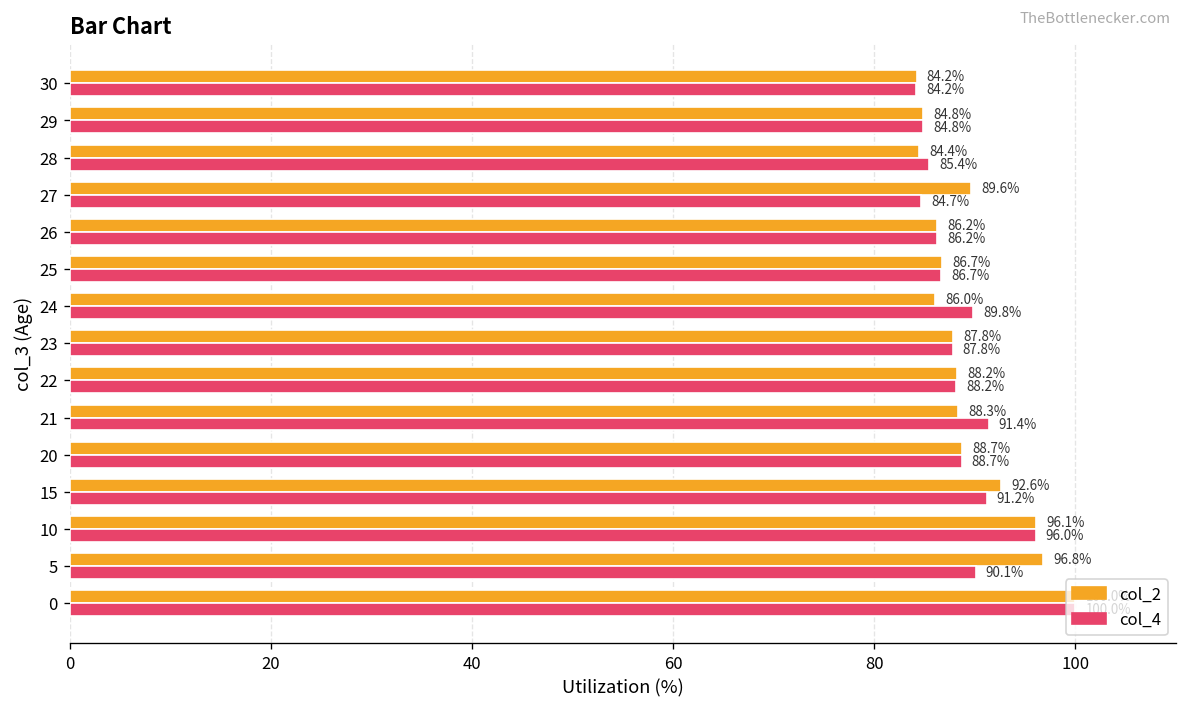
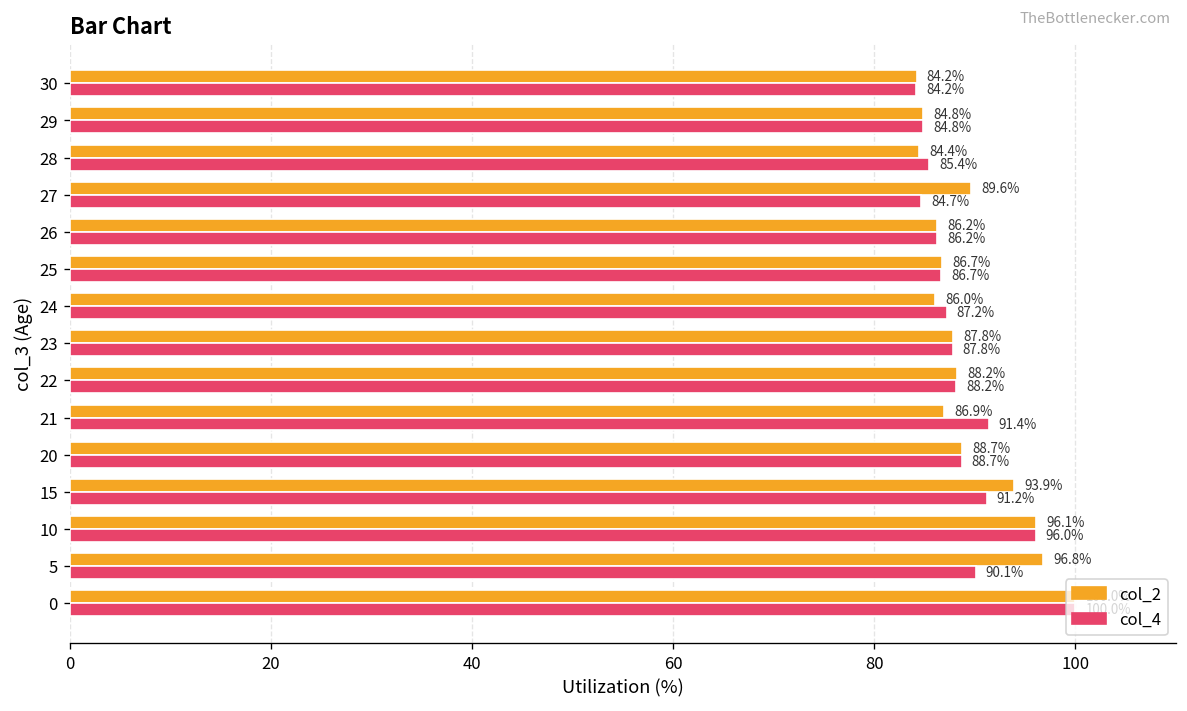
col_4, 24: 89.8% -> 87.2%
col_2, 21: 88.3% -> 86.9%
col_2, 15: 92.6% -> 93.9%
